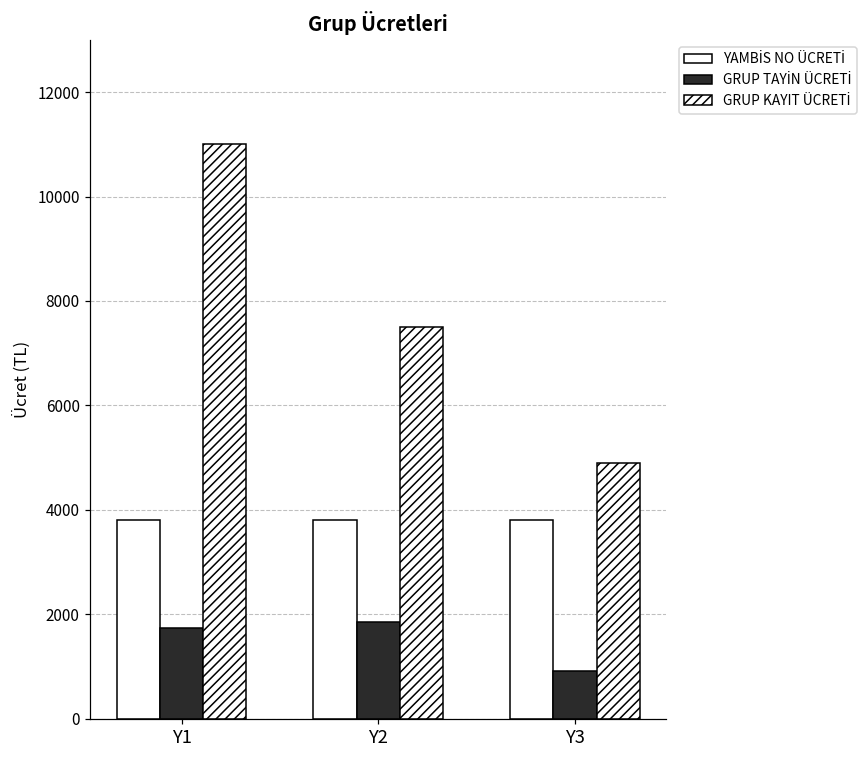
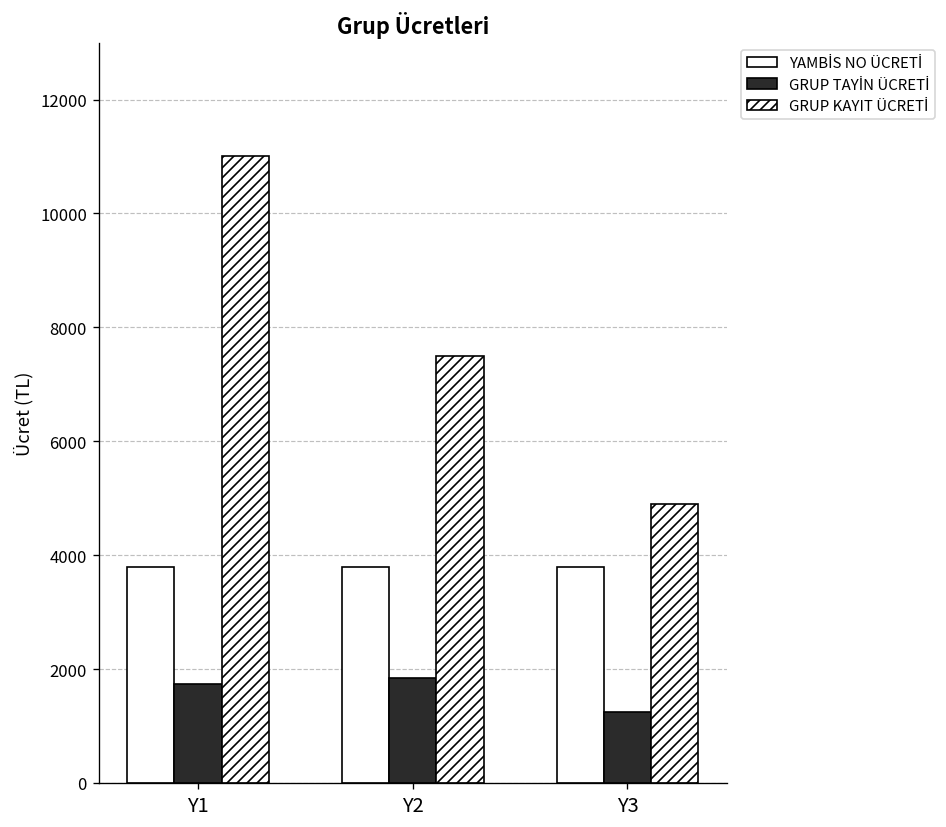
GRUP TAYİN ÜCRETİ, Y3: 900 -> 1300
